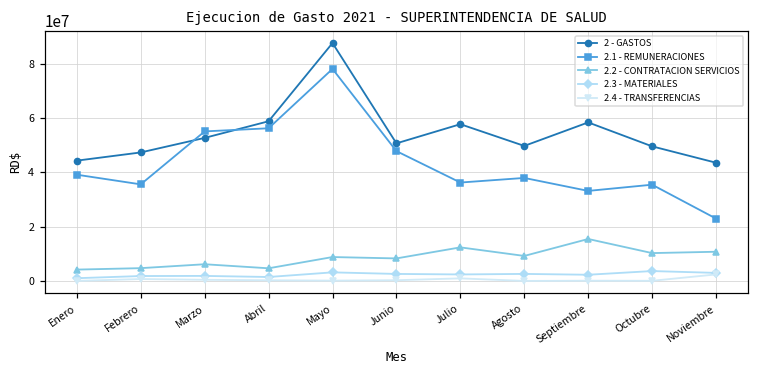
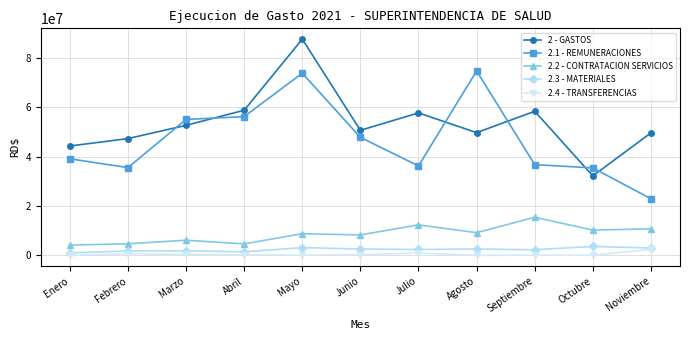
2.1 - REMUNERACIONES, Mayo: 78000000 -> 74000000
2.1 - REMUNERACIONES, Agosto: 38000000 -> 75000000
2.1 - REMUNERACIONES, Septiembre: 33000000 -> 37000000
2 - GASTOS, Octubre: 50000000 -> 32000000
2 - GASTOS, Noviembre: 44000000 -> 50000000
